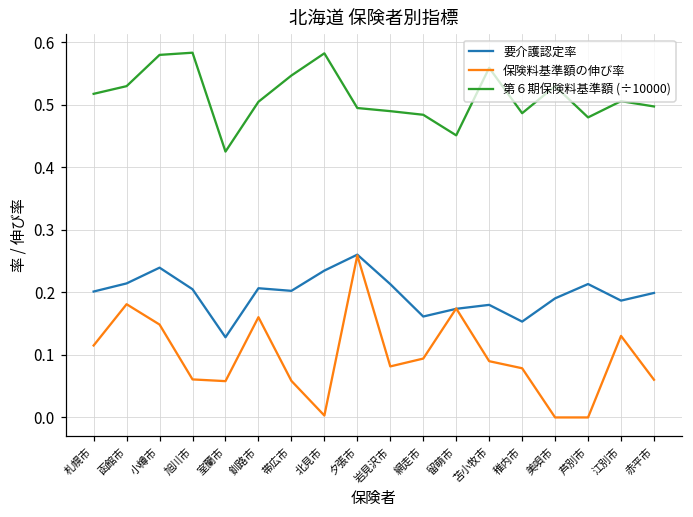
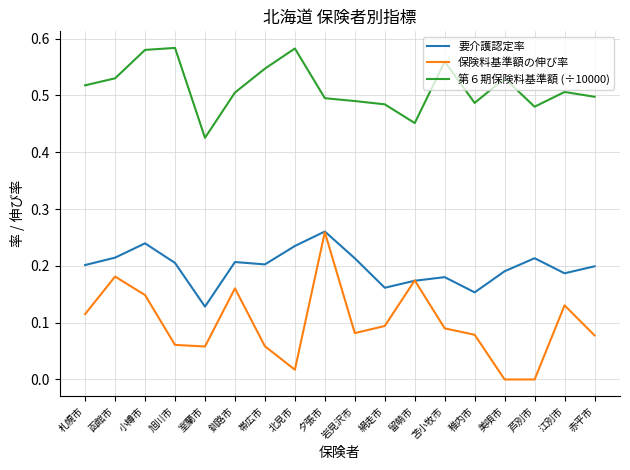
保険料基準額の伸び率, 北見市: 0.00 -> 0.02
保険料基準額の伸び率, 赤平市: 0.06 -> 0.08
